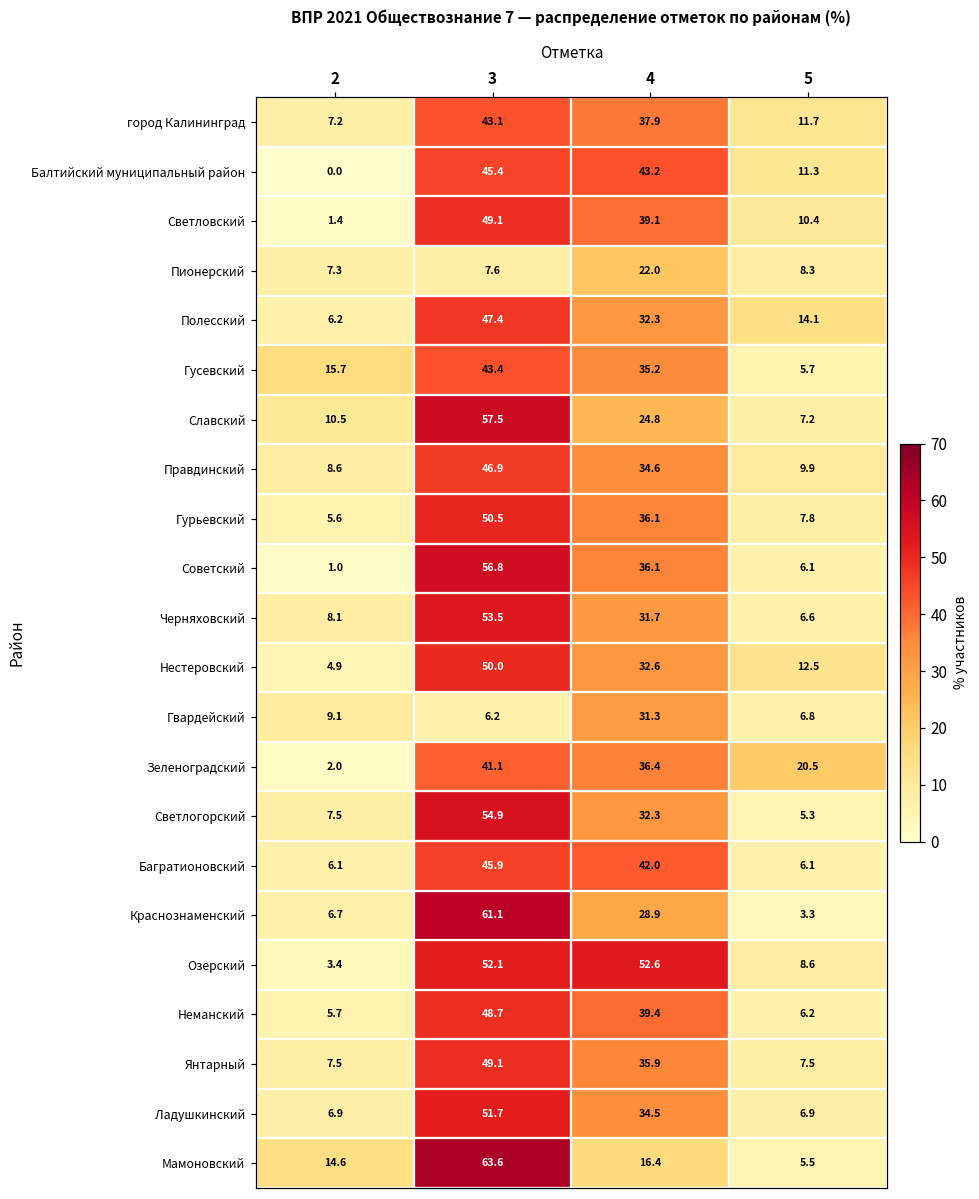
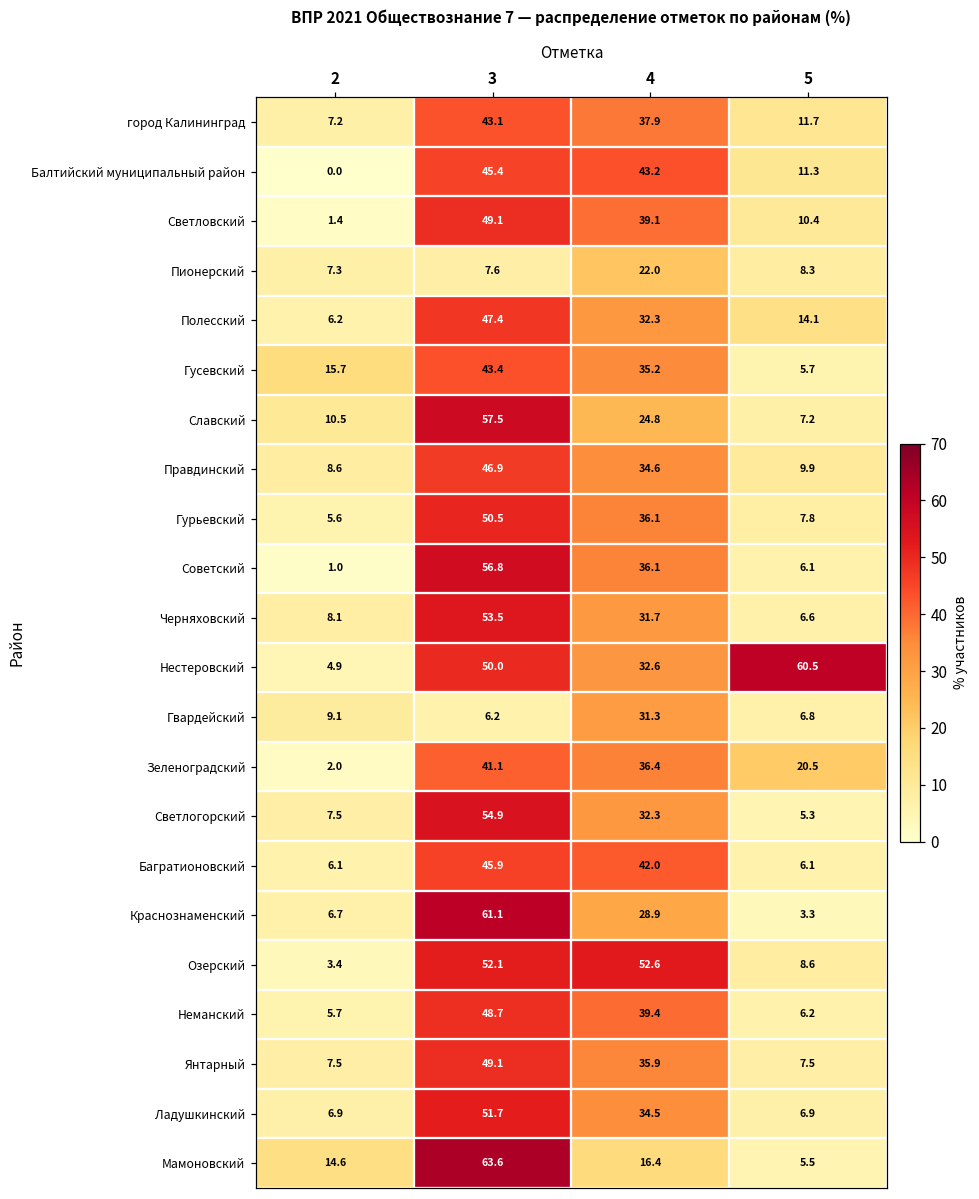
Нестеровский, 5: 12.5 -> 60.5
